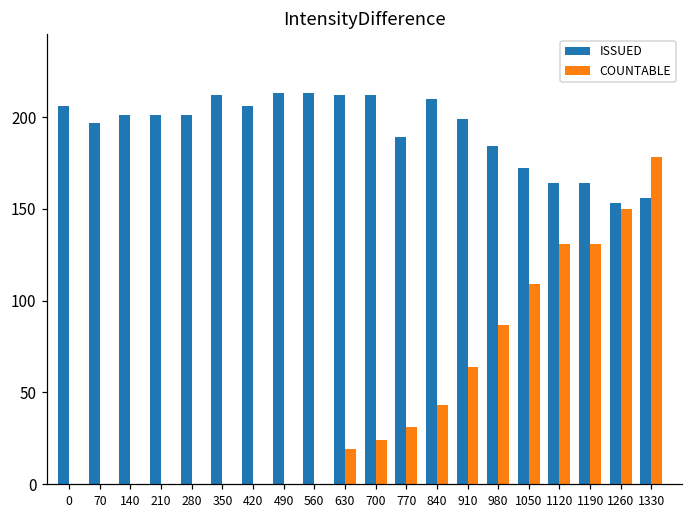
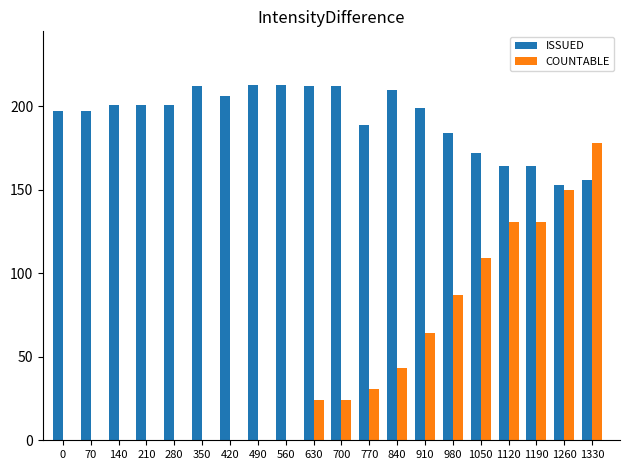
ISSUED, 0: 206 -> 197
COUNTABLE, 630: 19 -> 24
